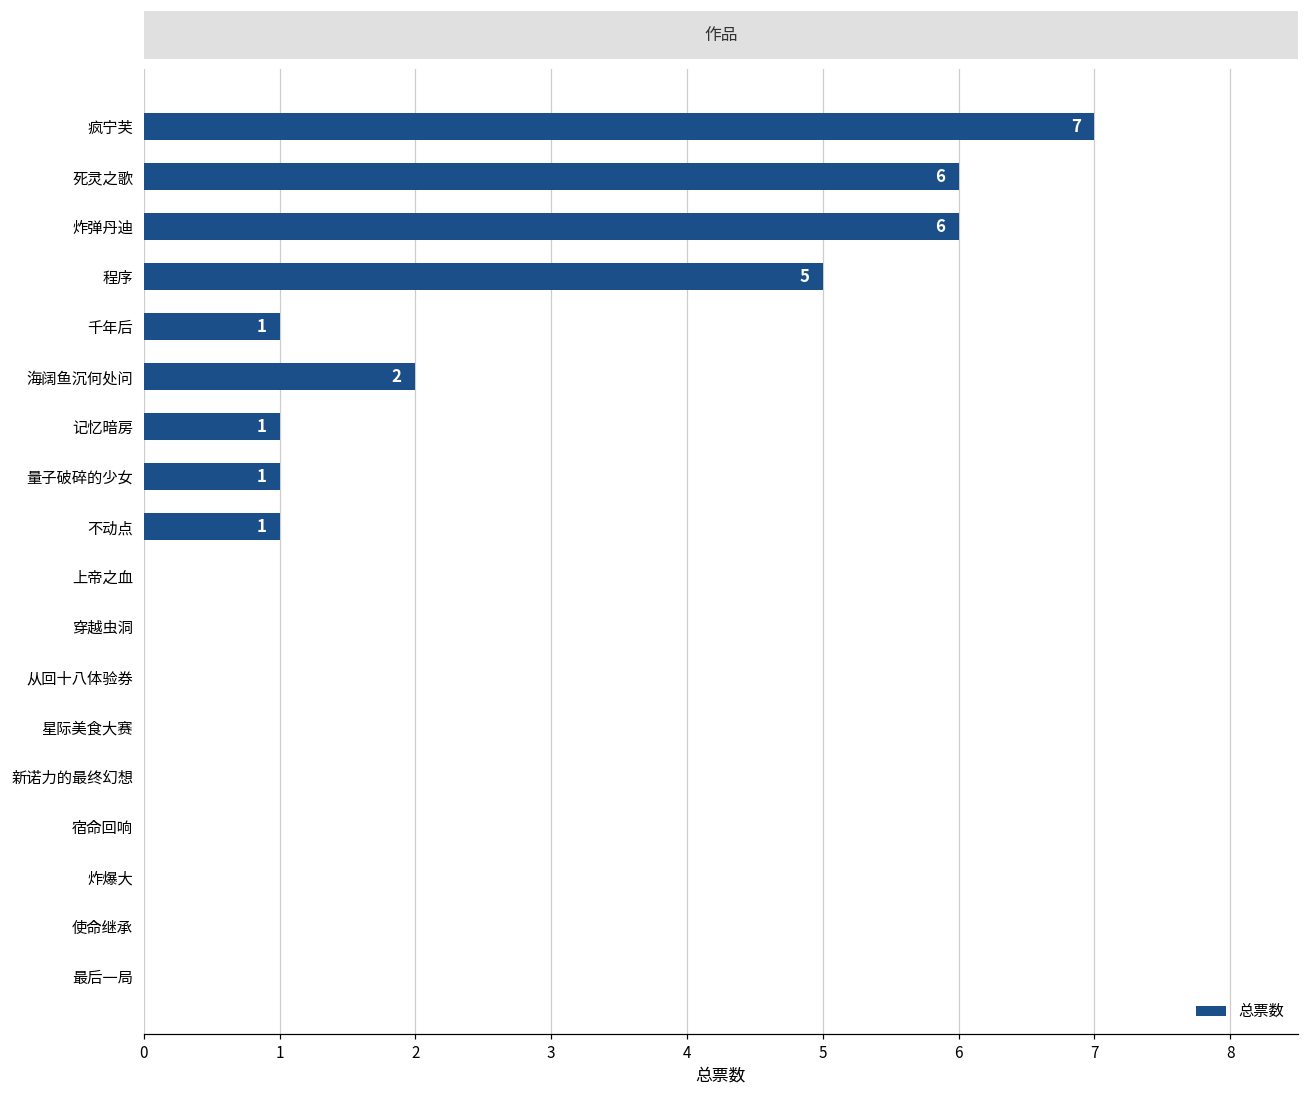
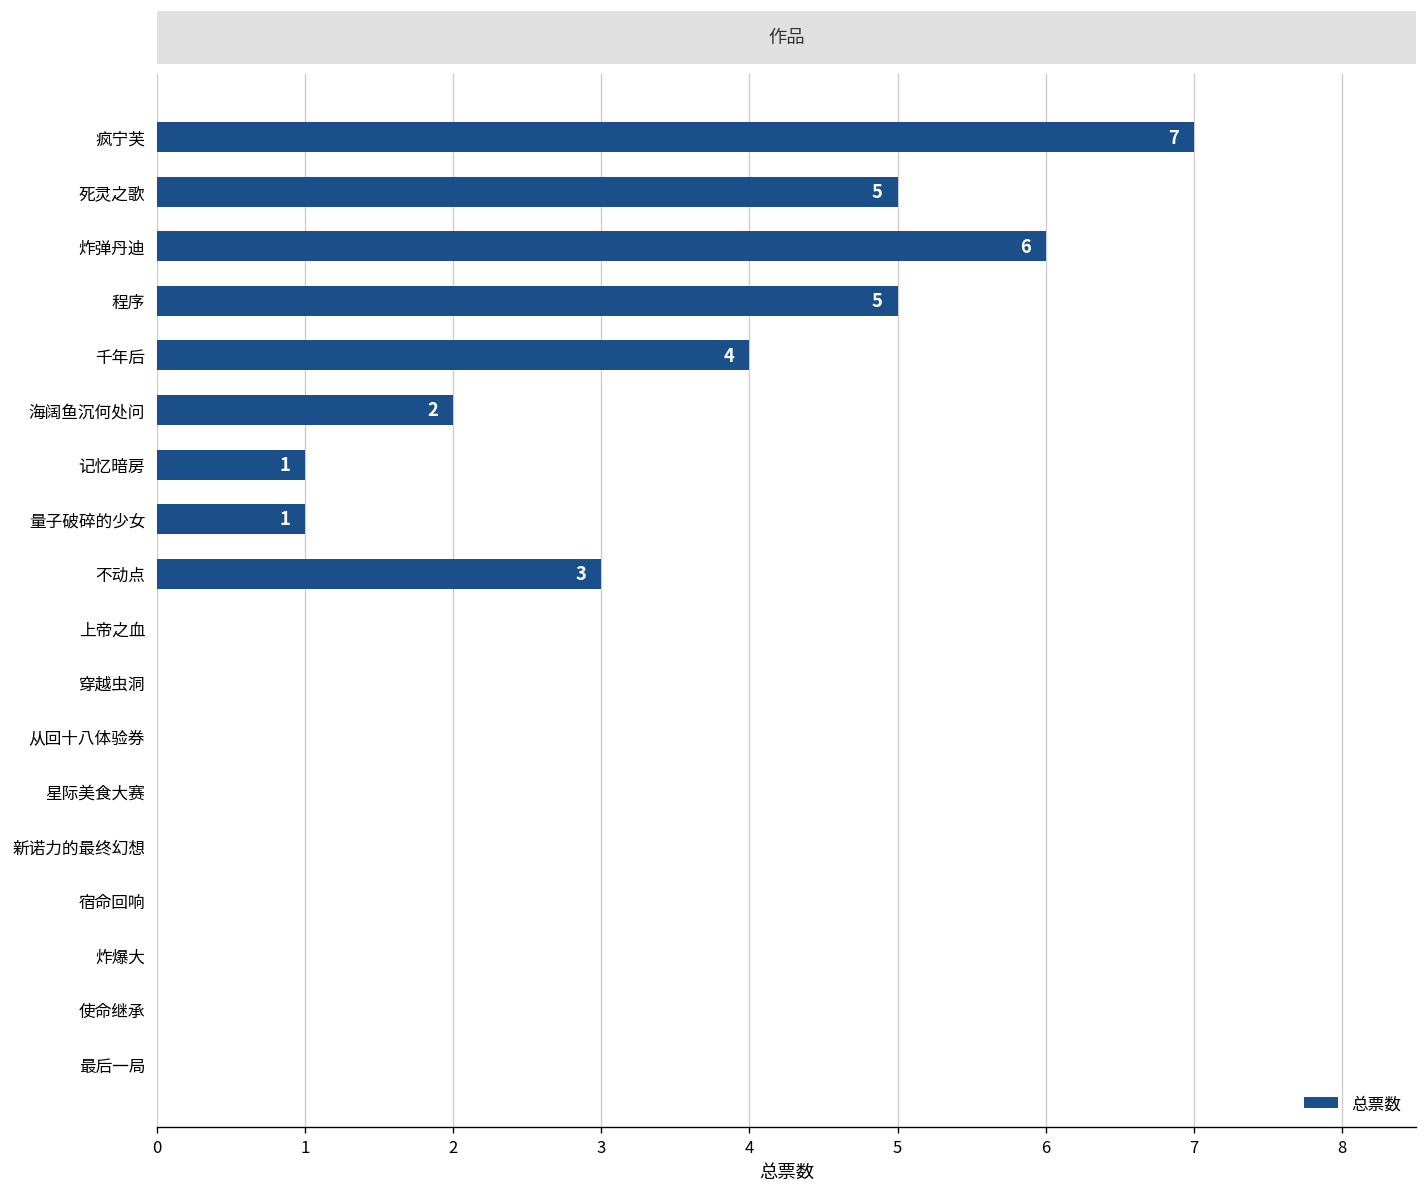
死灵之歌: 6 -> 5
千年后: 1 -> 4
不动点: 1 -> 3
